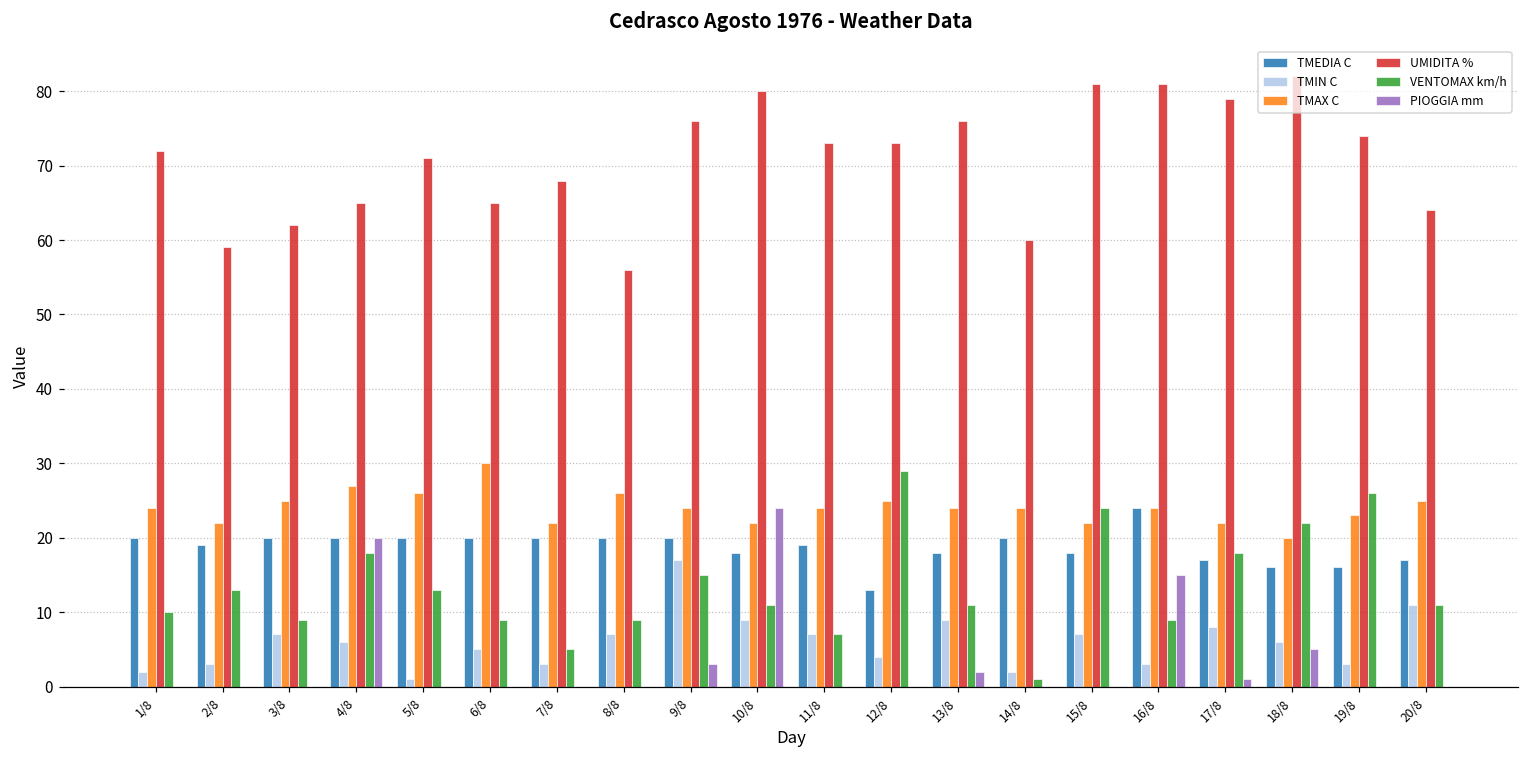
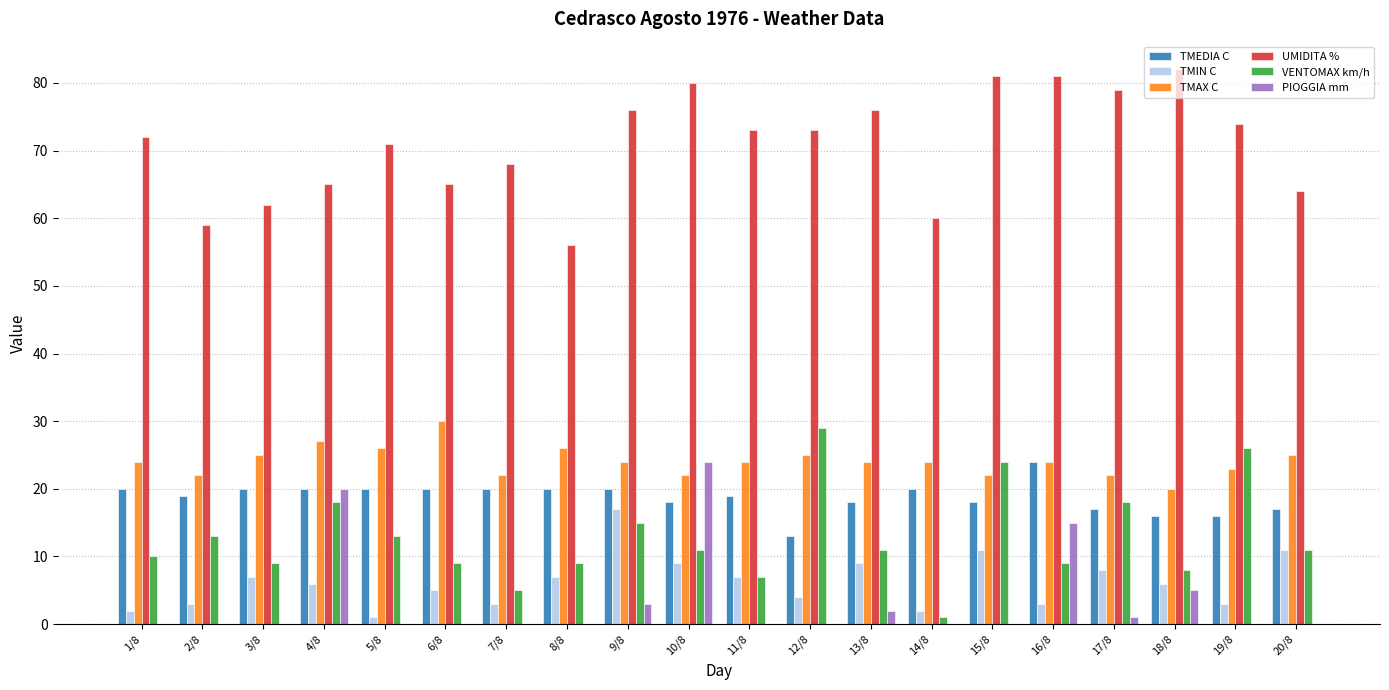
TMIN C, 15/8: 7 -> 11
VENTOMAX km/h, 18/8: 22 -> 8
